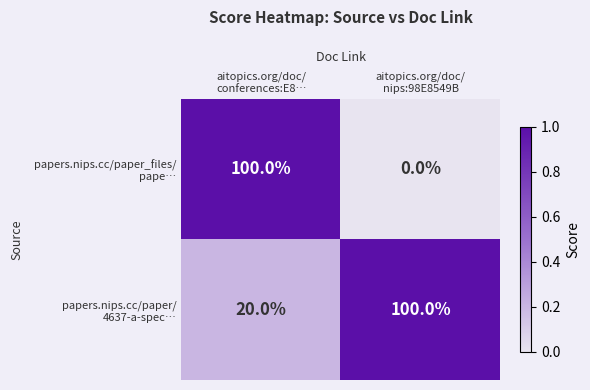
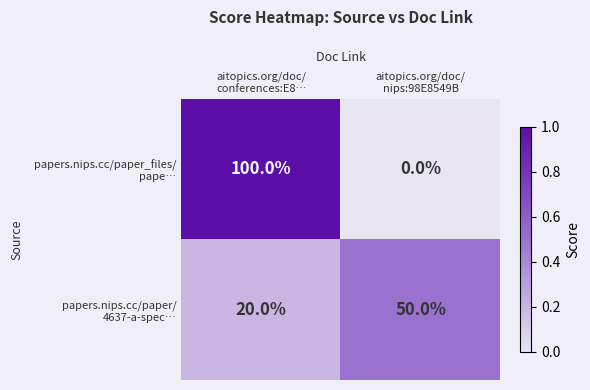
papers.nips.cc/paper/ 4637-a-spec…, aitopics.org/doc/ nips:98E8549B: 100.0% -> 50.0%
